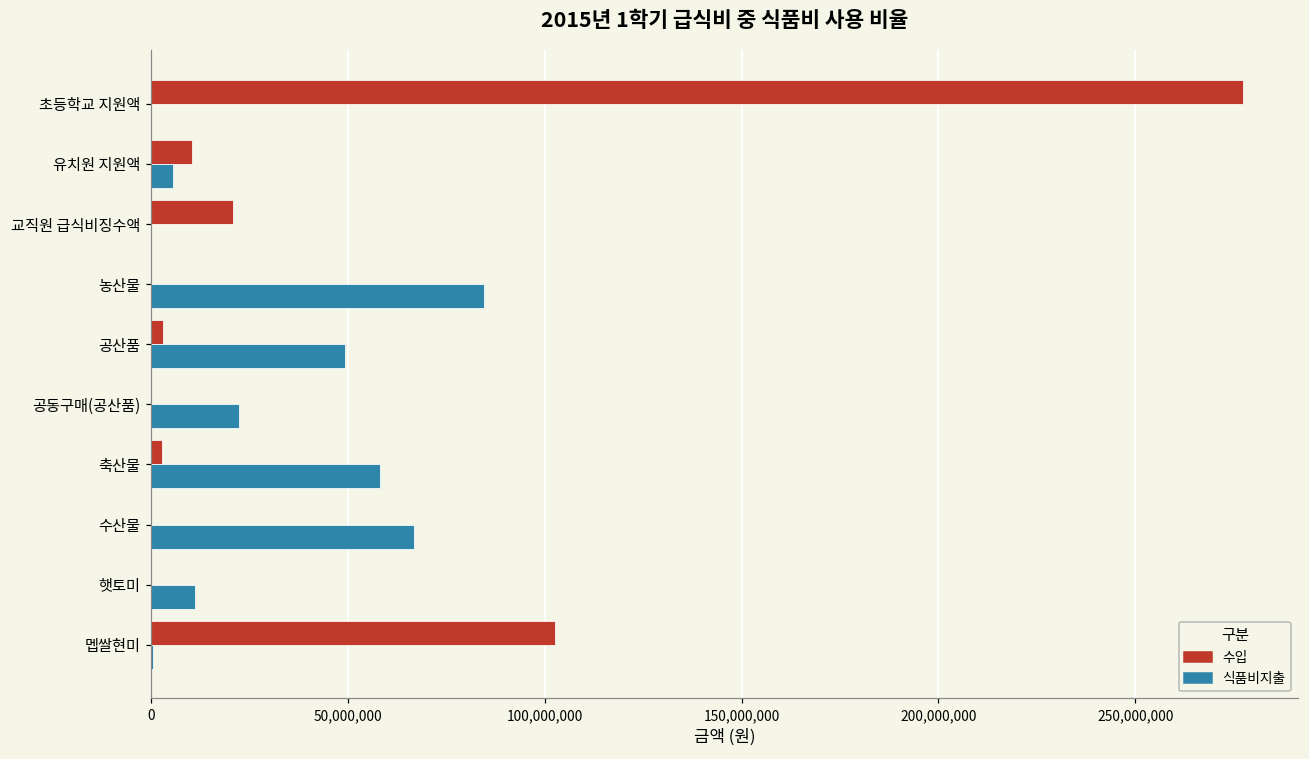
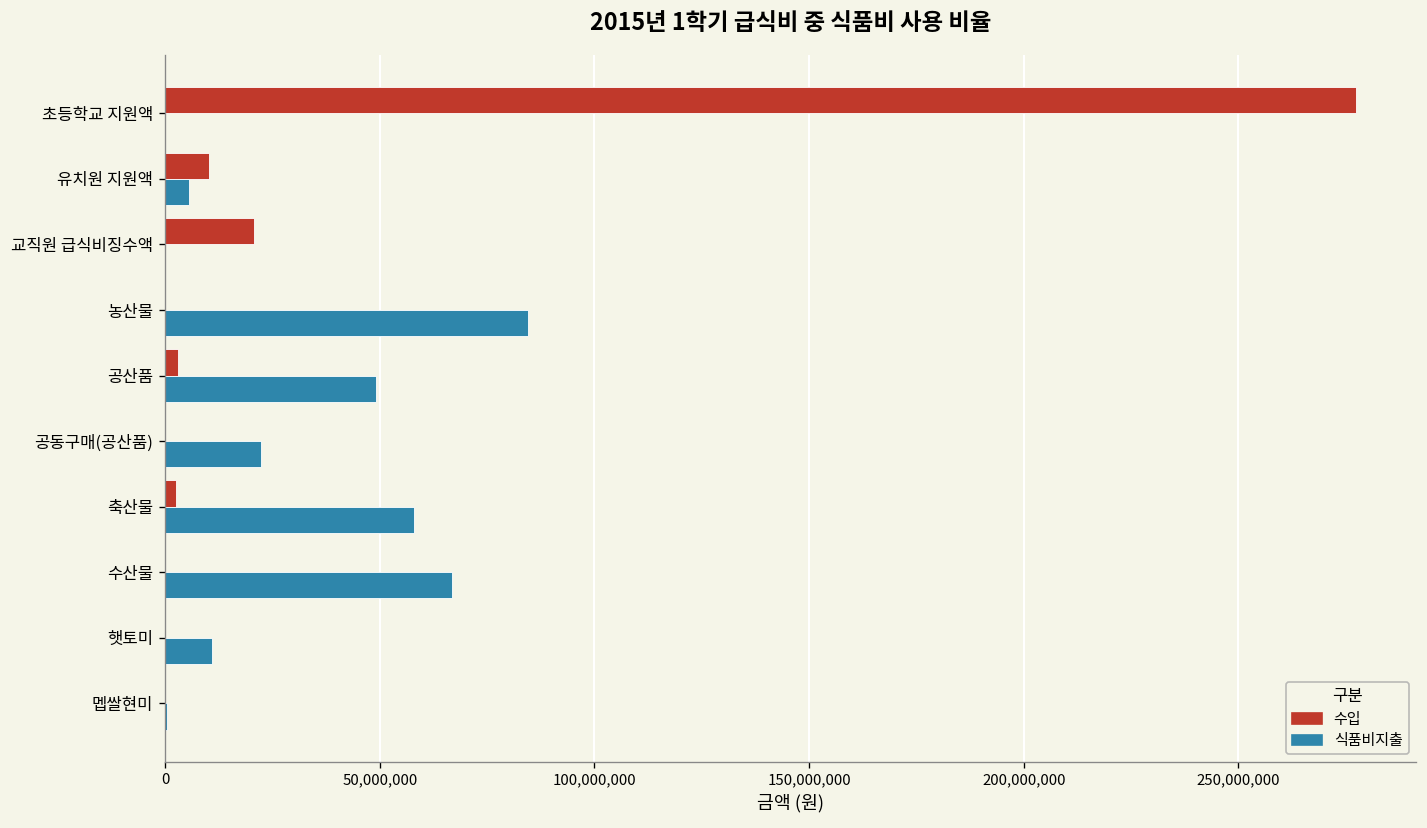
수입, 멥쌀현미: 103,000,000 -> 0
